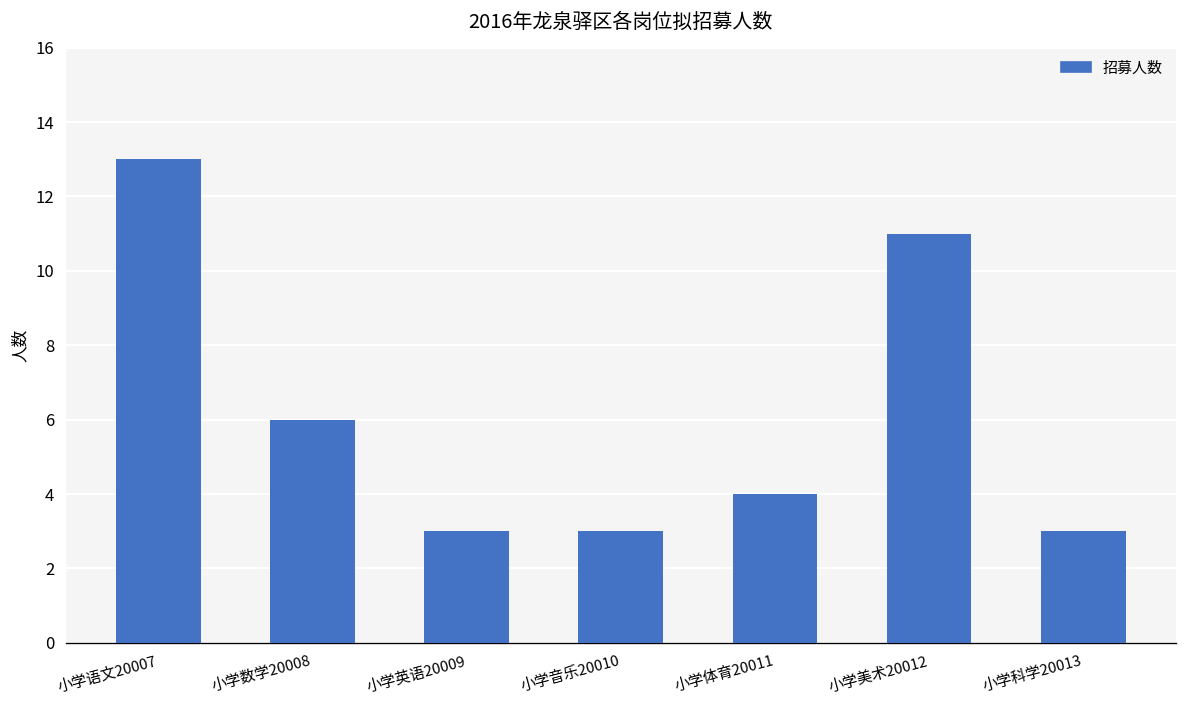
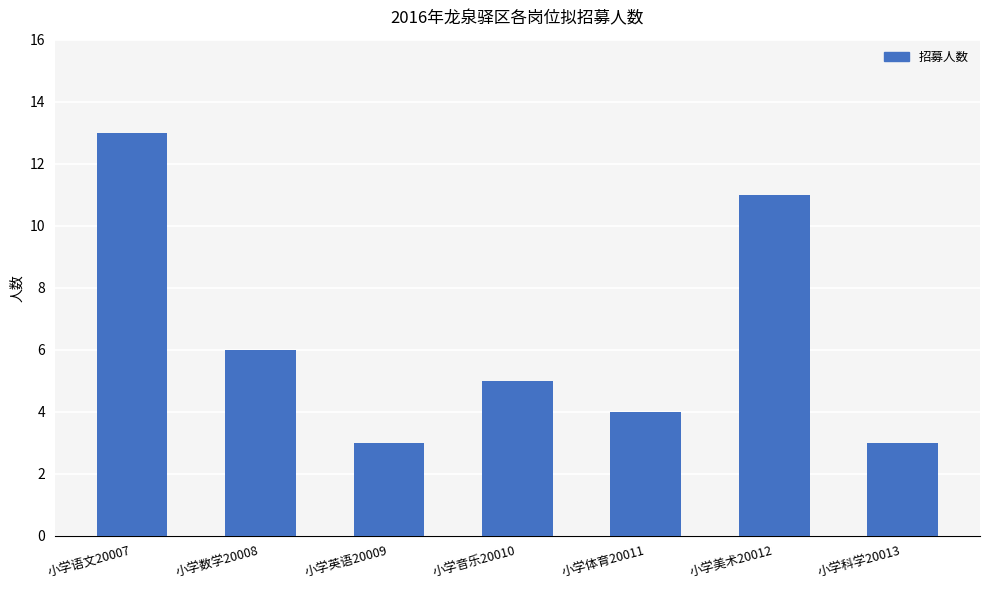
小学音乐20010: 3 -> 5
